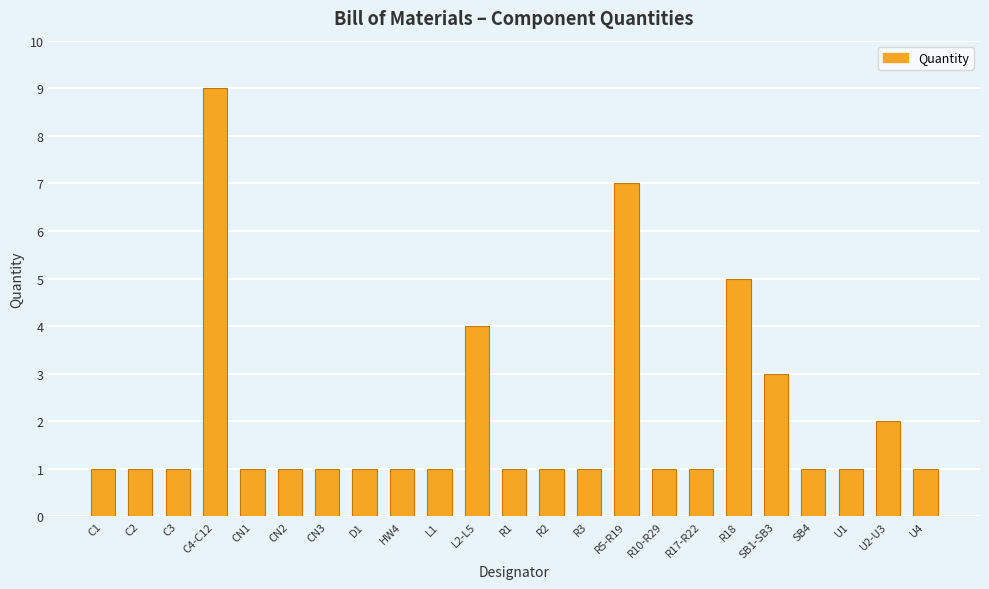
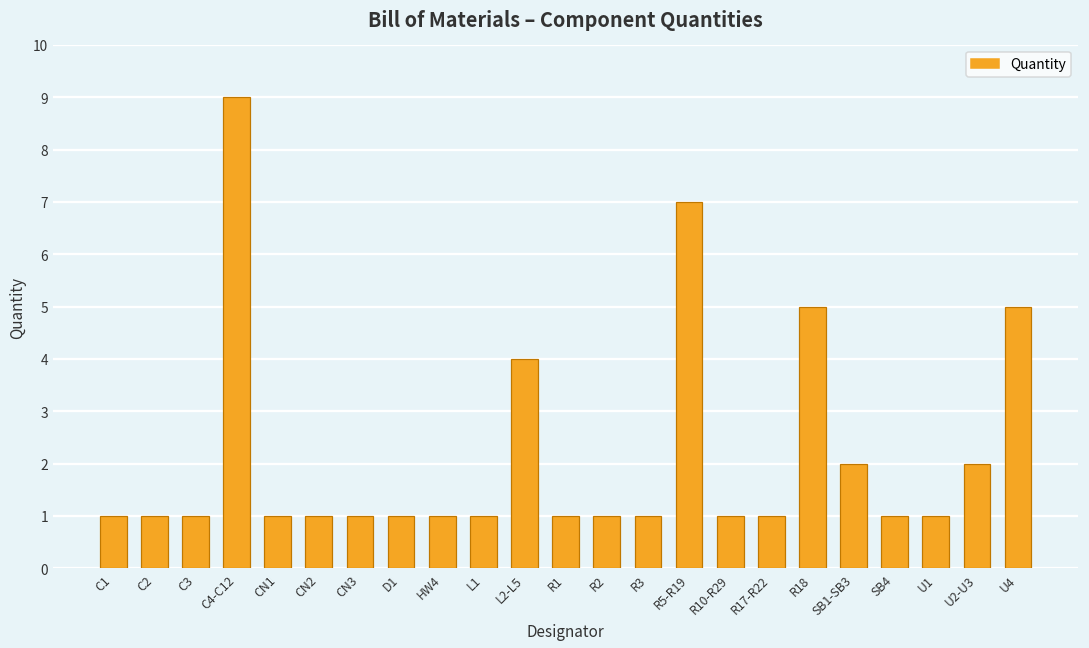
SB1-SB3: 3 -> 2
U4: 1 -> 5
